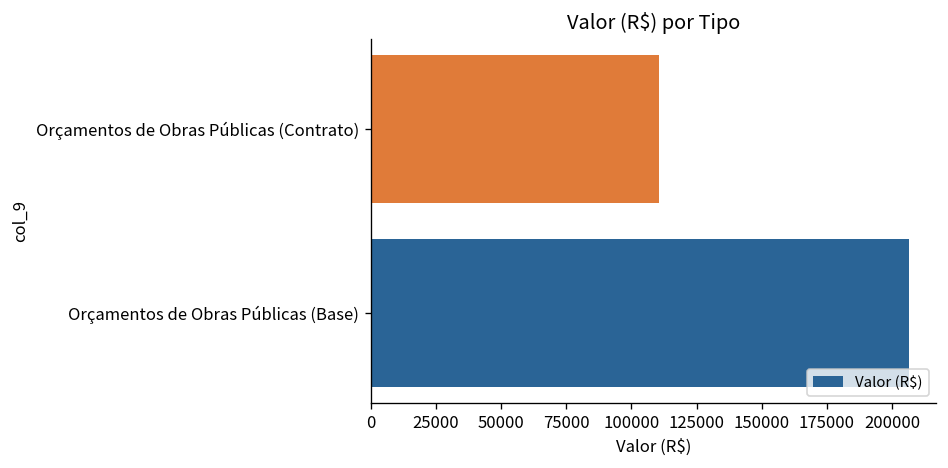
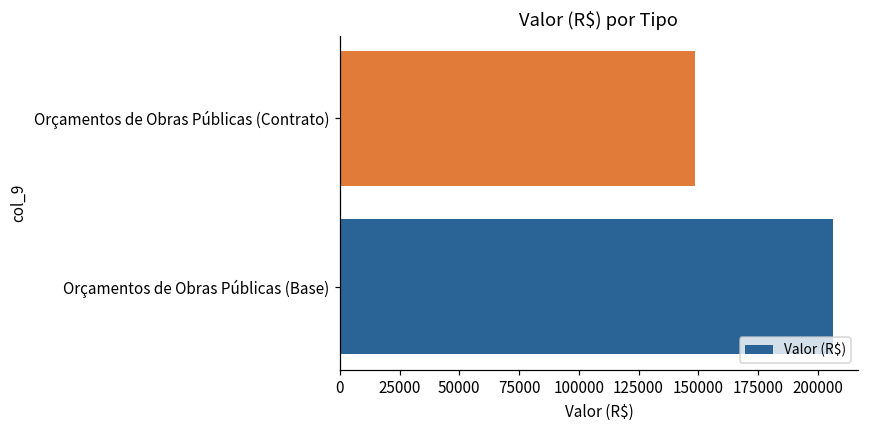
Orçamentos de Obras Públicas (Contrato): 110000 -> 149000
